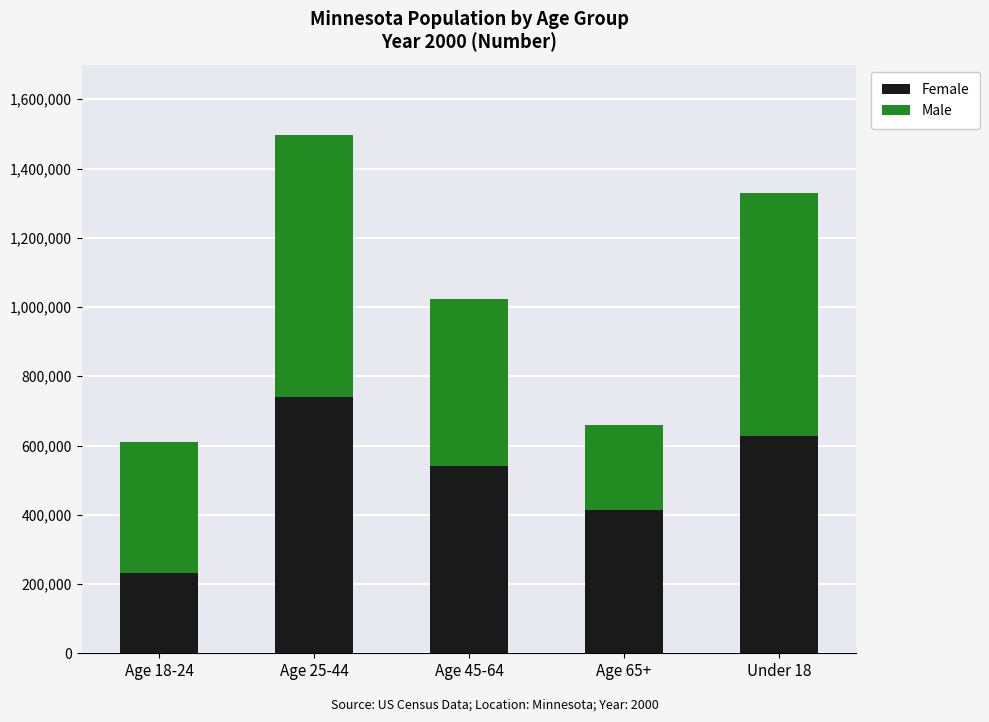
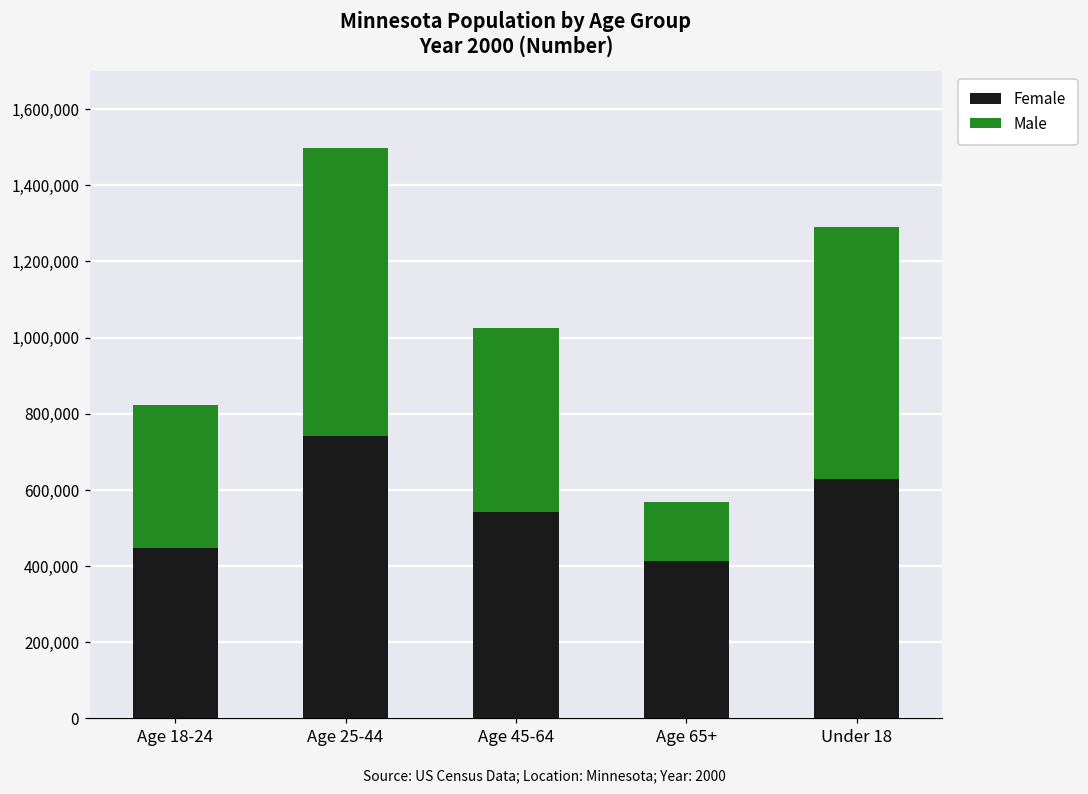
Female, Age 18-24: 230,000 -> 450,000
Male, Age 65+: 250,000 -> 160,000
Male, Under 18: 700,000 -> 660,000
